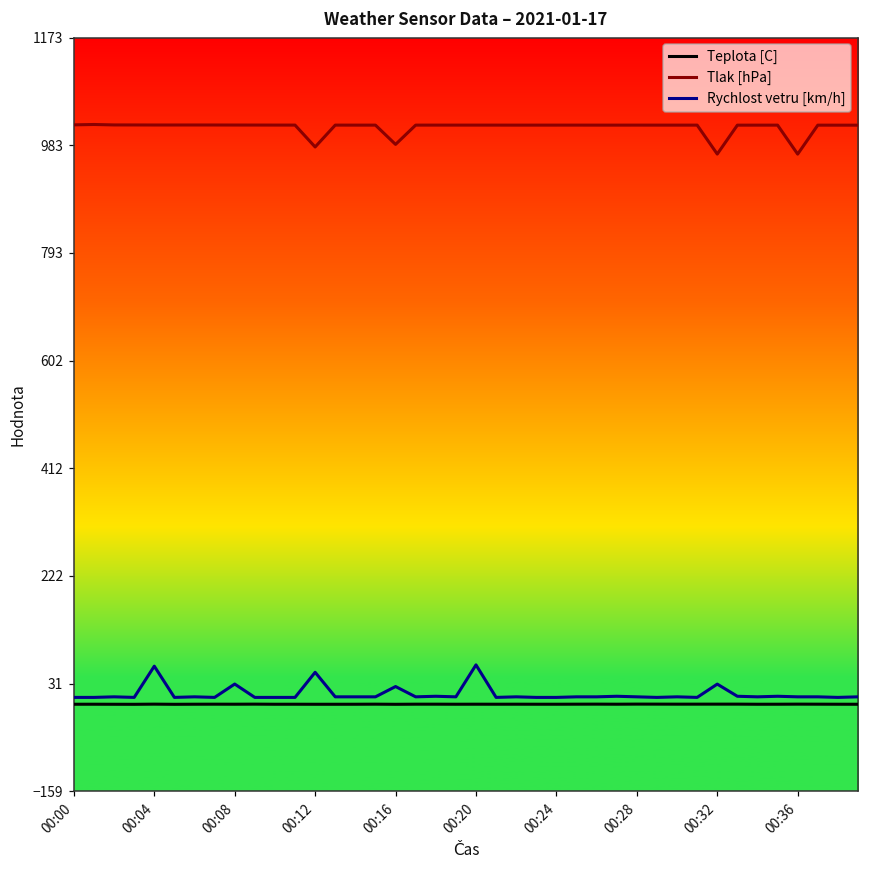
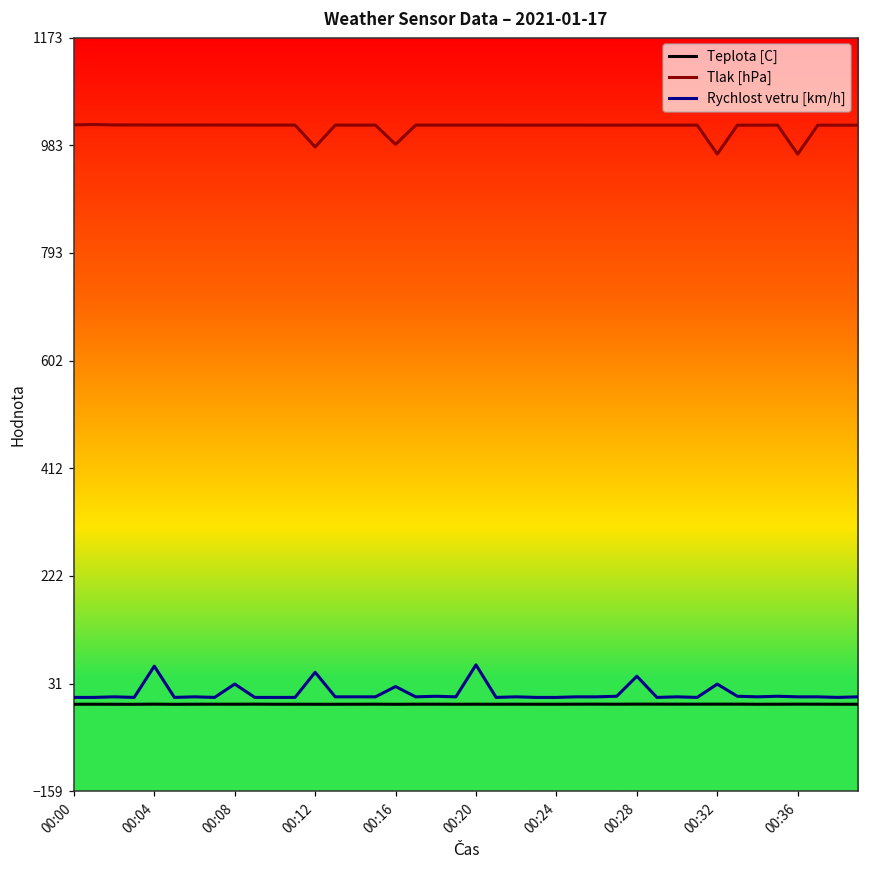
Rychlost vetru [km/h], 00:28: 10 -> 40
